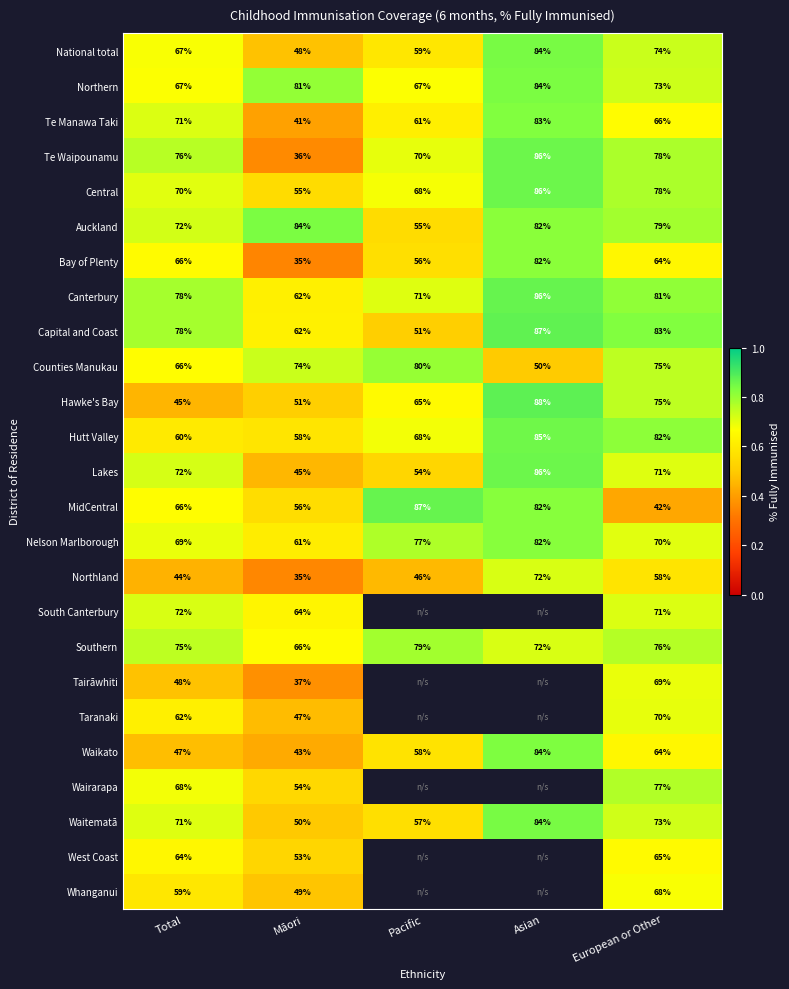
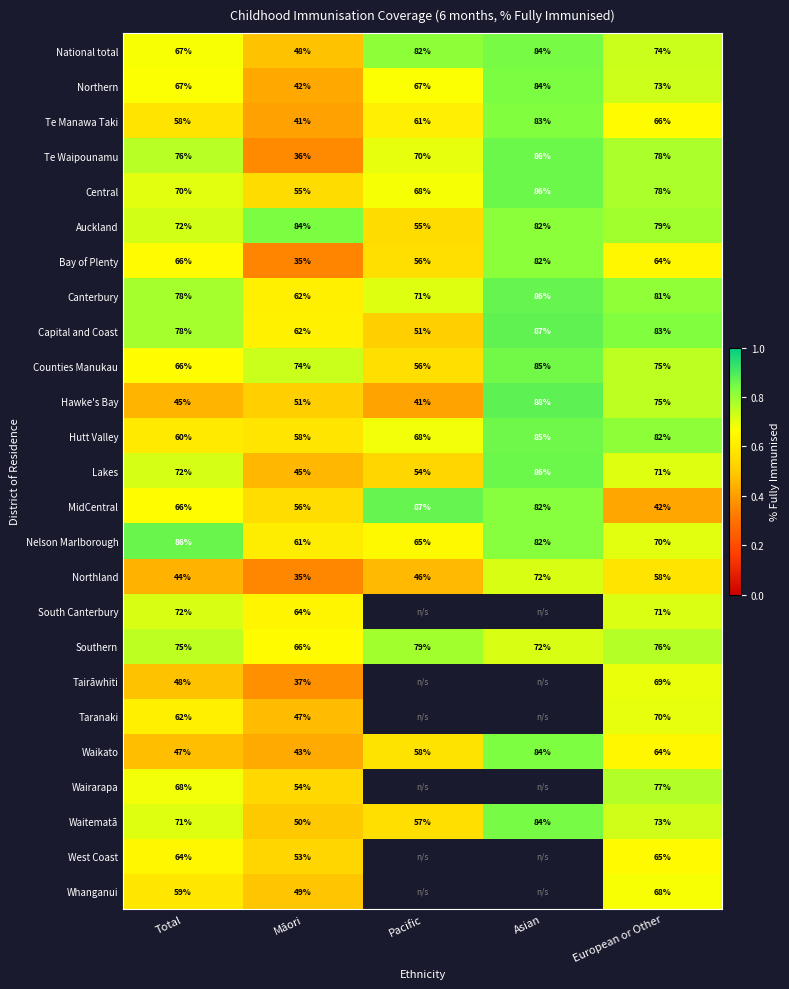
National total, Pacific: 59% -> 82%
Northern, Māori: 81% -> 42%
Te Manawa Taki, Total: 71% -> 58%
Counties Manukau, Pacific: 80% -> 56%
Counties Manukau, Asian: 50% -> 85%
Hawke's Bay, Pacific: 65% -> 41%
Nelson Marlborough, Total: 69% -> 86%
Nelson Marlborough, Pacific: 77% -> 65%
